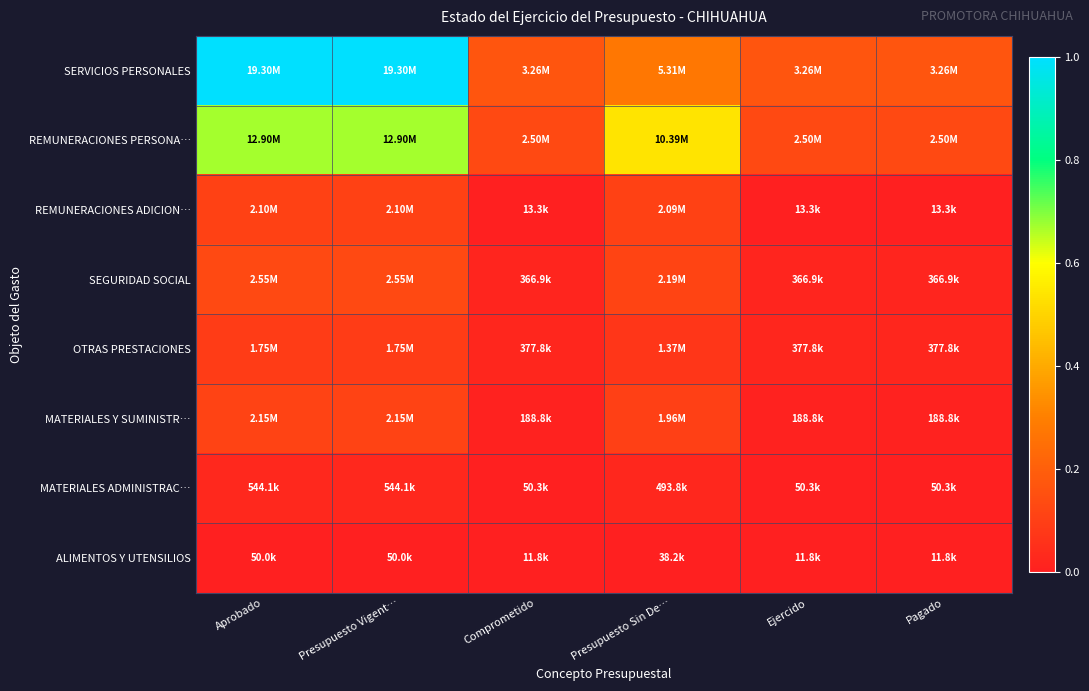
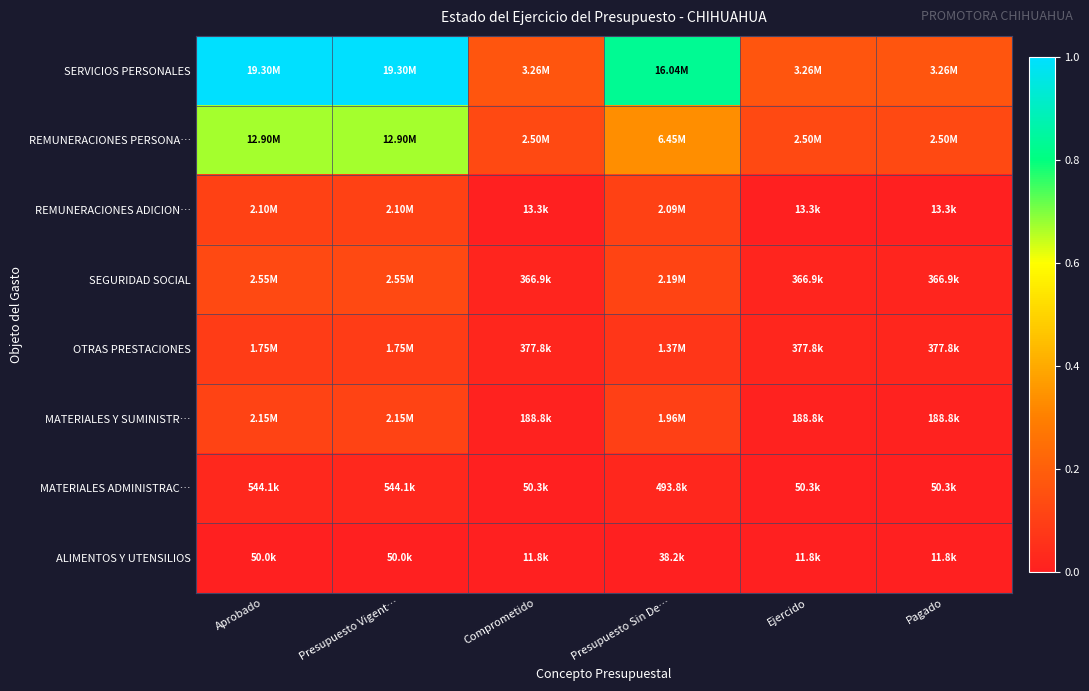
SERVICIOS PERSONALES, Presupuesto Sin De…: 5.31M -> 16.04M
REMUNERACIONES PERSONA…, Presupuesto Sin De…: 10.39M -> 6.45M
